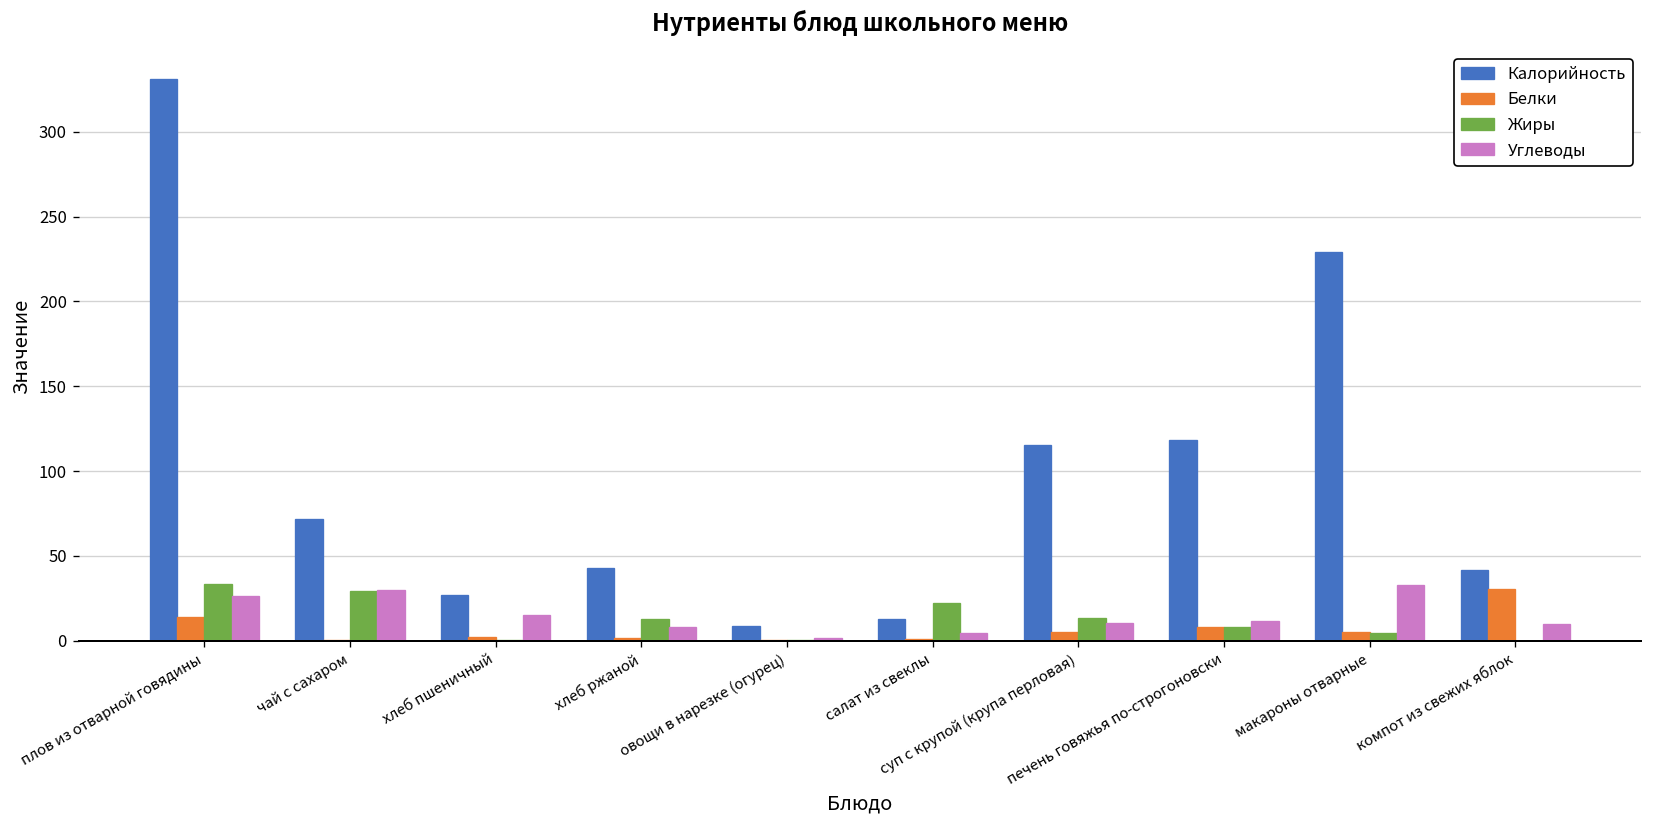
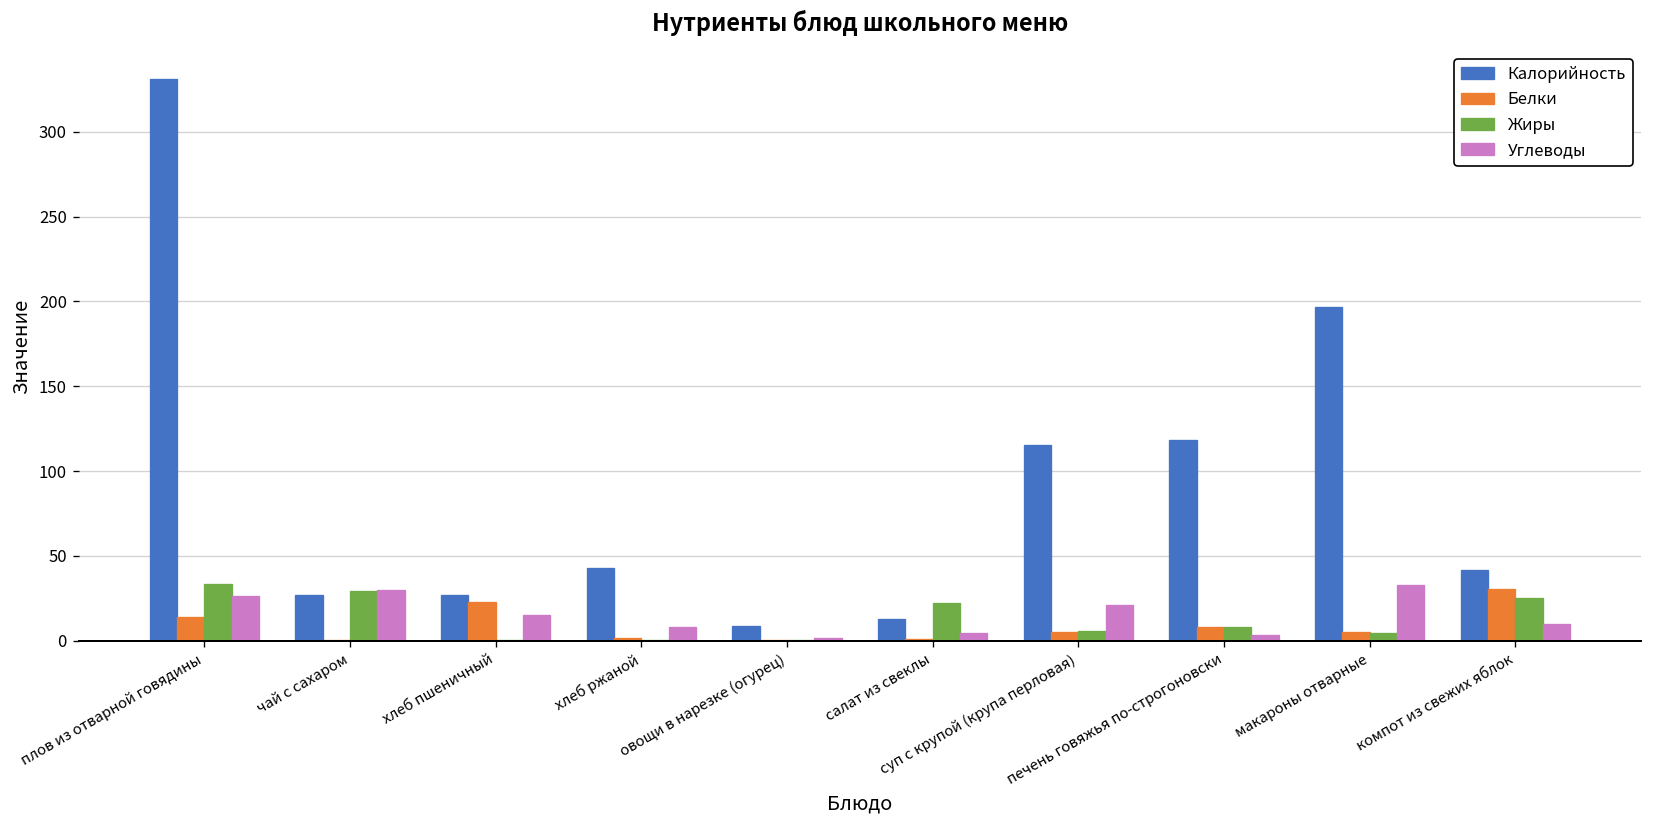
Калорийность, чай с сахаром: 72 -> 27
Белки, хлеб пшеничный: 2 -> 23
Жиры, хлеб ржаной: 13 -> 0
Жиры, суп с крупой (крупа перловая): 14 -> 6
Углеводы, суп с крупой (крупа перловая): 11 -> 21
Углеводы, печень говяжья по-строгоновски: 12 -> 3
Калорийность, макароны отварные: 229 -> 197
Жиры, компот из свежих яблок: 0 -> 25
